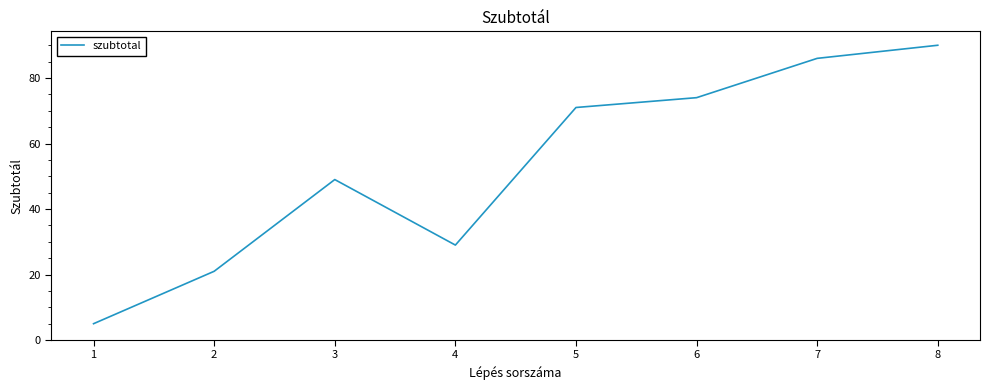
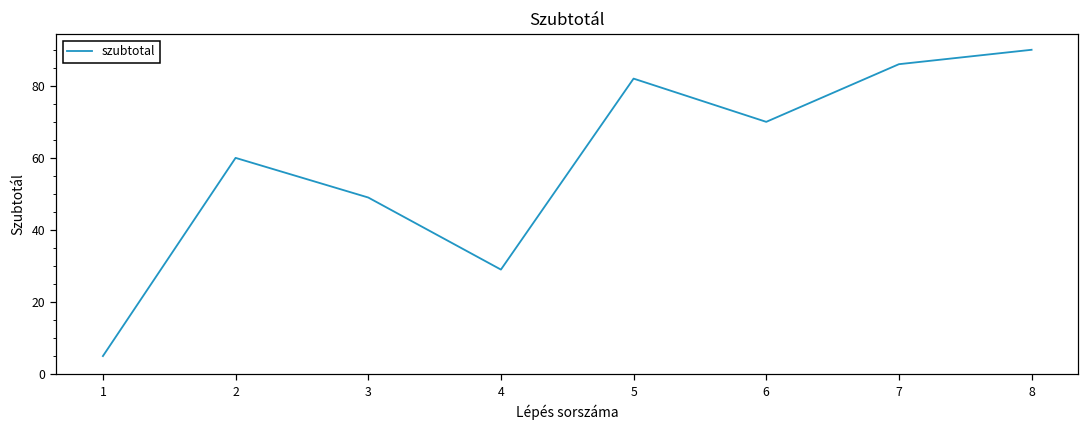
2: 21 -> 60
5: 71 -> 82
6: 74 -> 70
